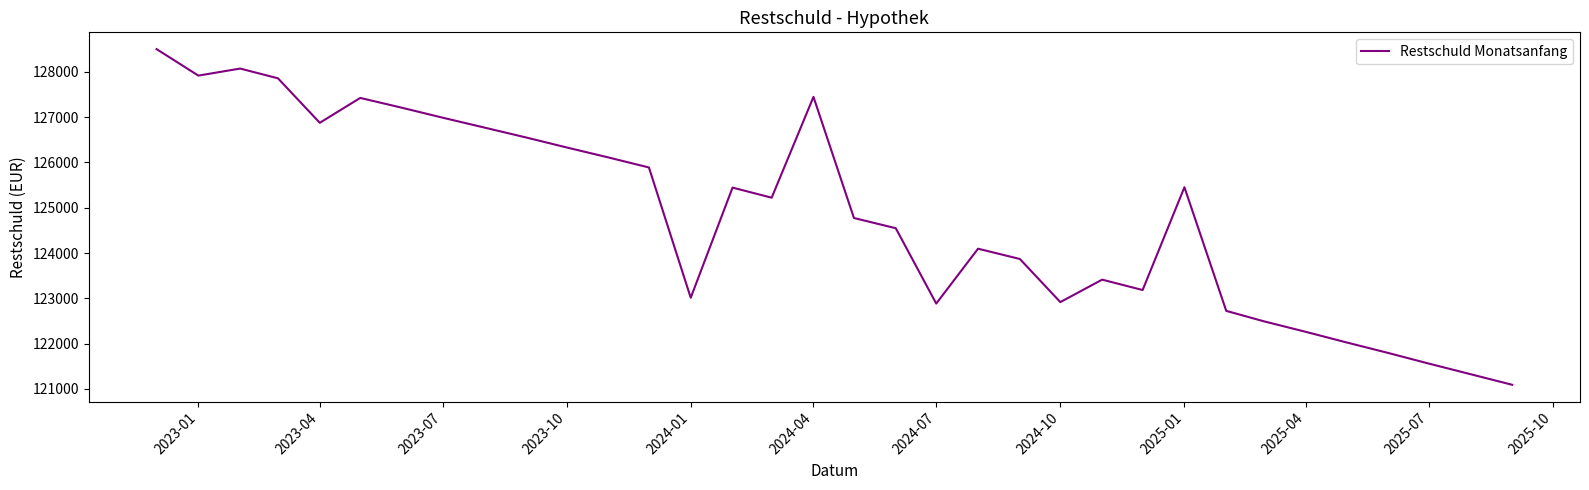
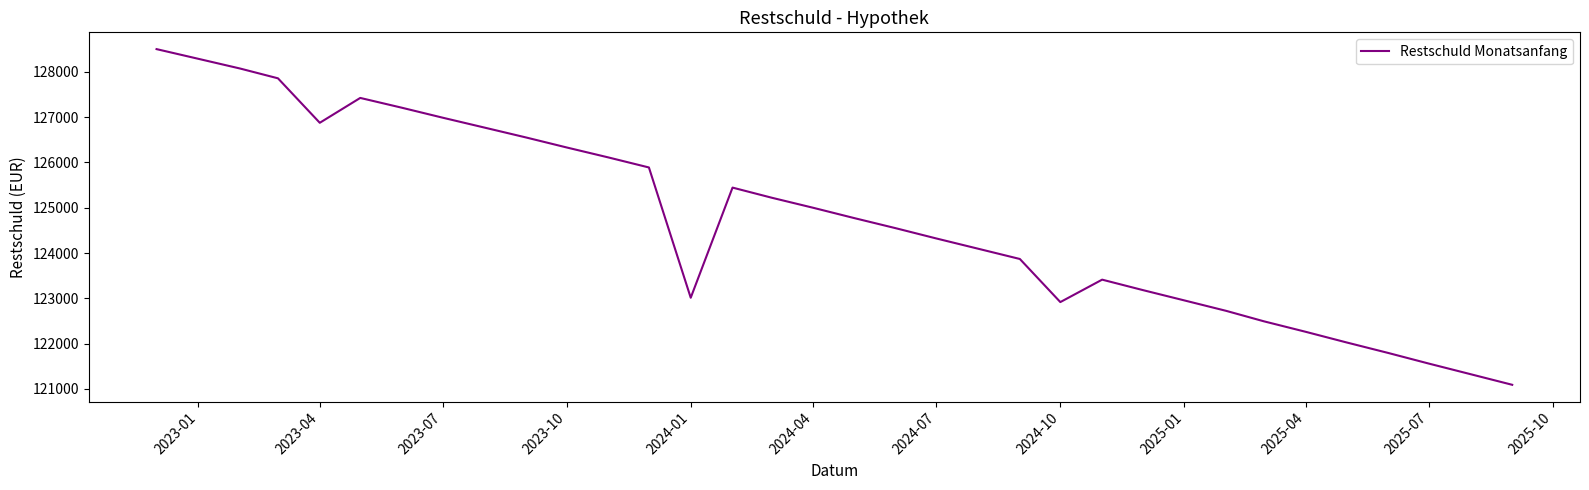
2023-01: 127900 -> 128300
2024-04: 127400 -> 125000
2024-07: 122900 -> 124300
2025-01: 125500 -> 123000
